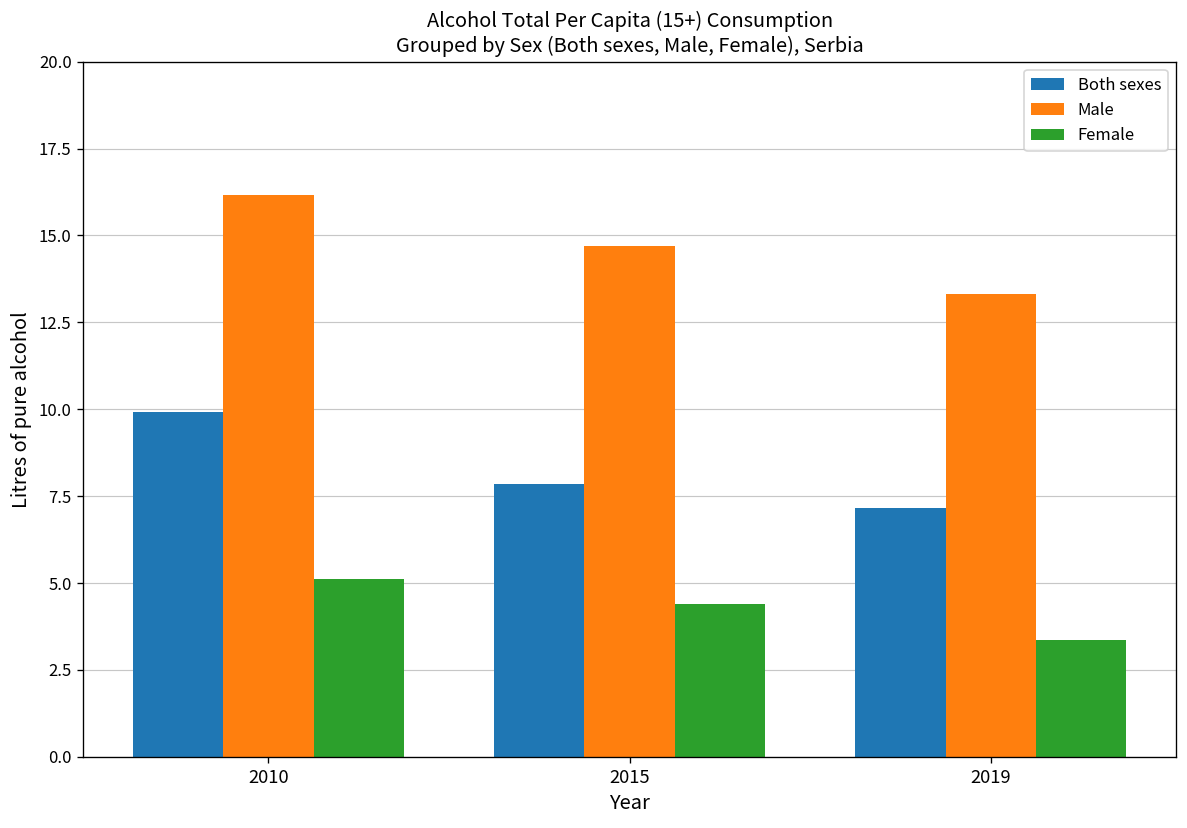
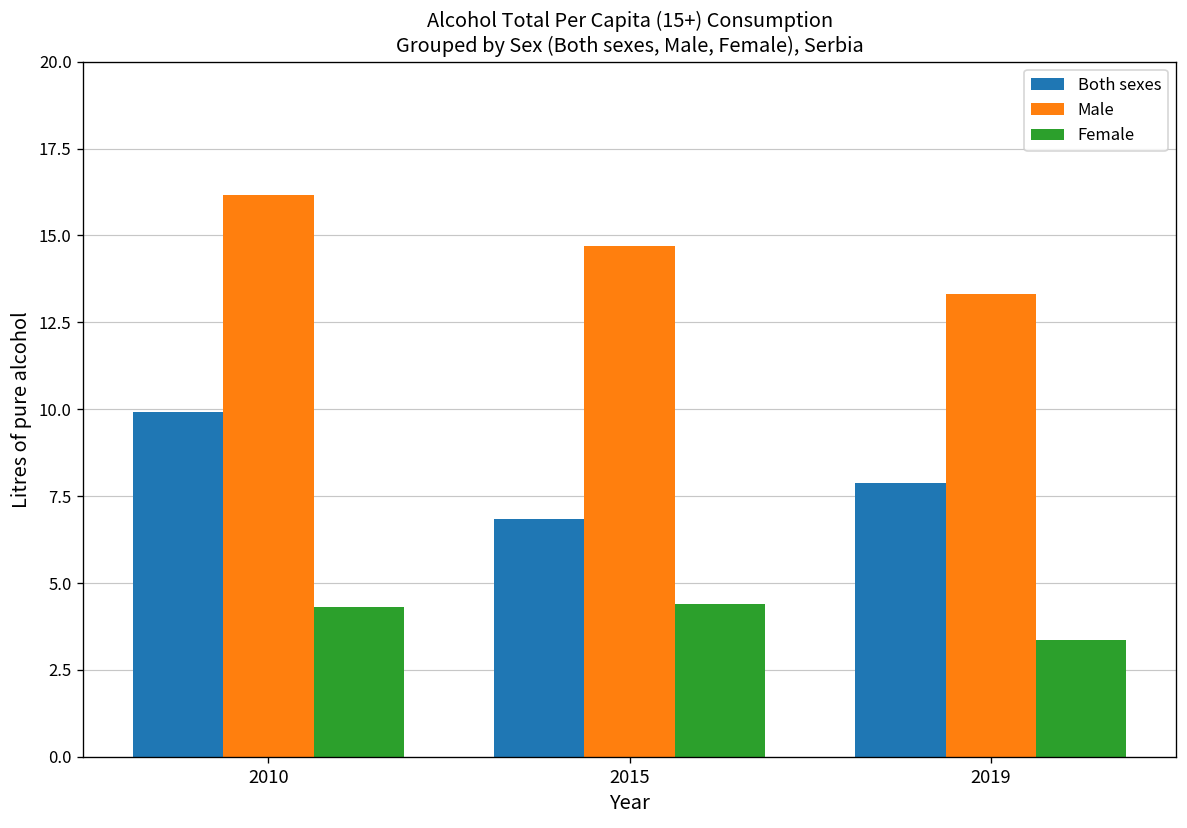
Female, 2010: 5.1 -> 4.3
Both sexes, 2015: 7.8 -> 6.8
Both sexes, 2019: 7.2 -> 7.9
